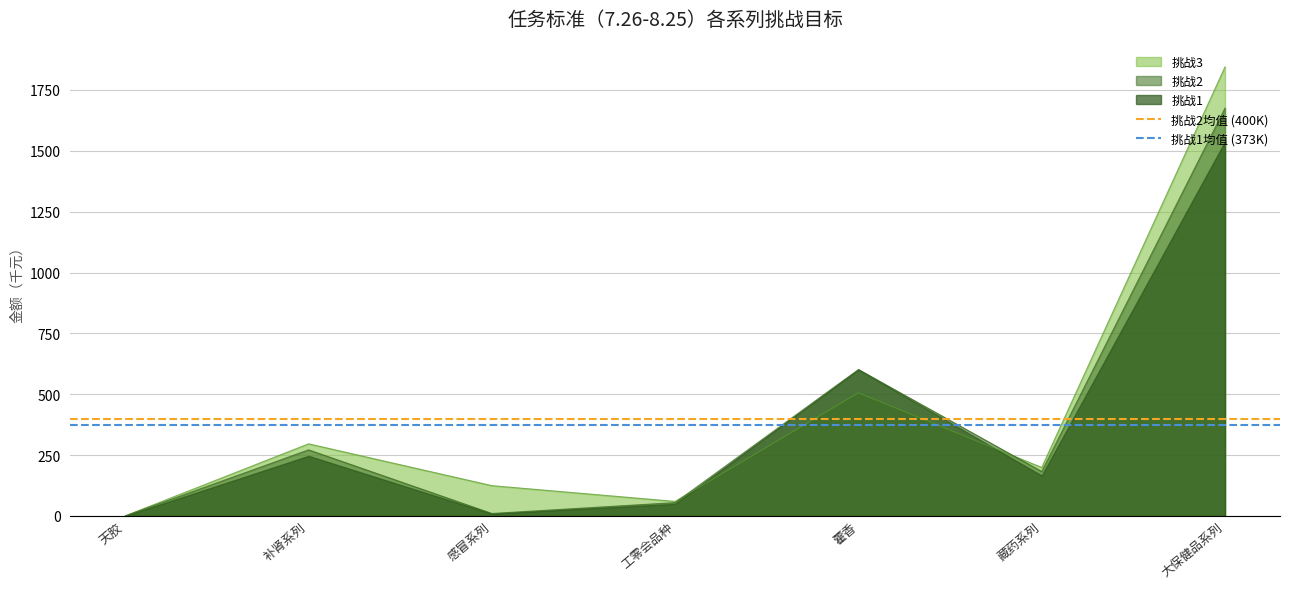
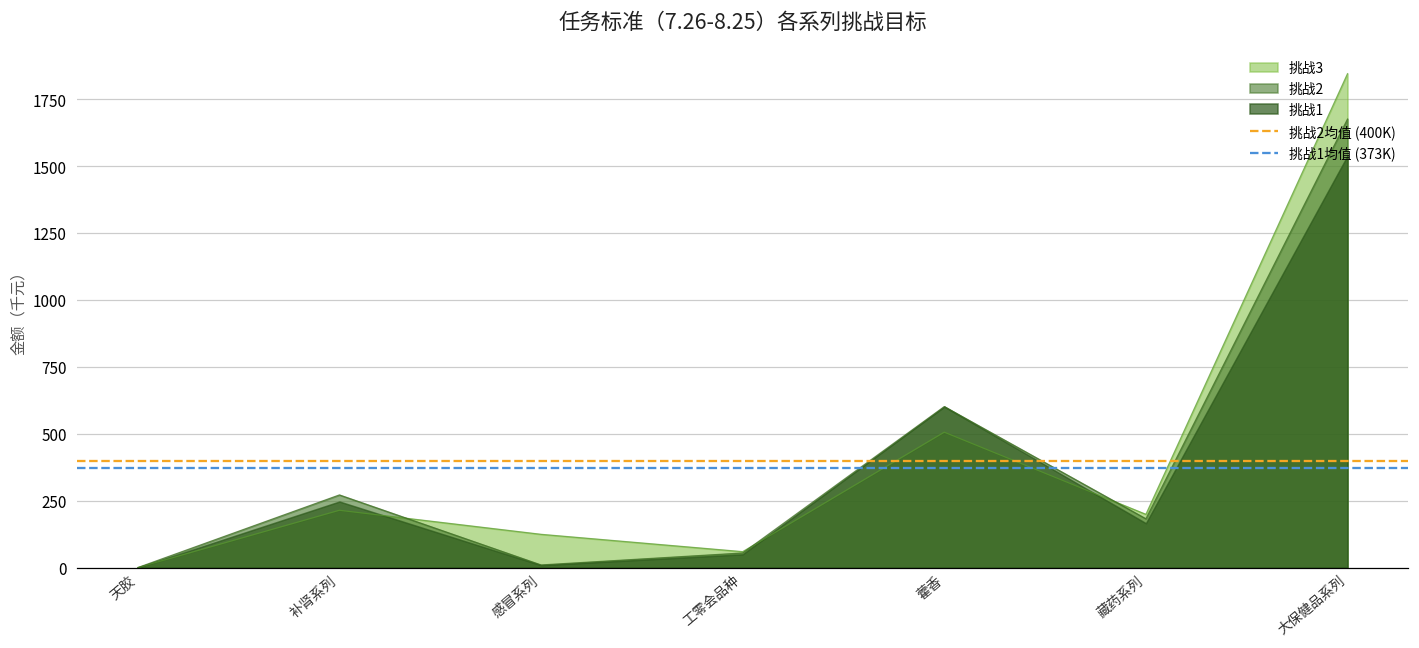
挑战3, 补肾系列: 300 -> 210
